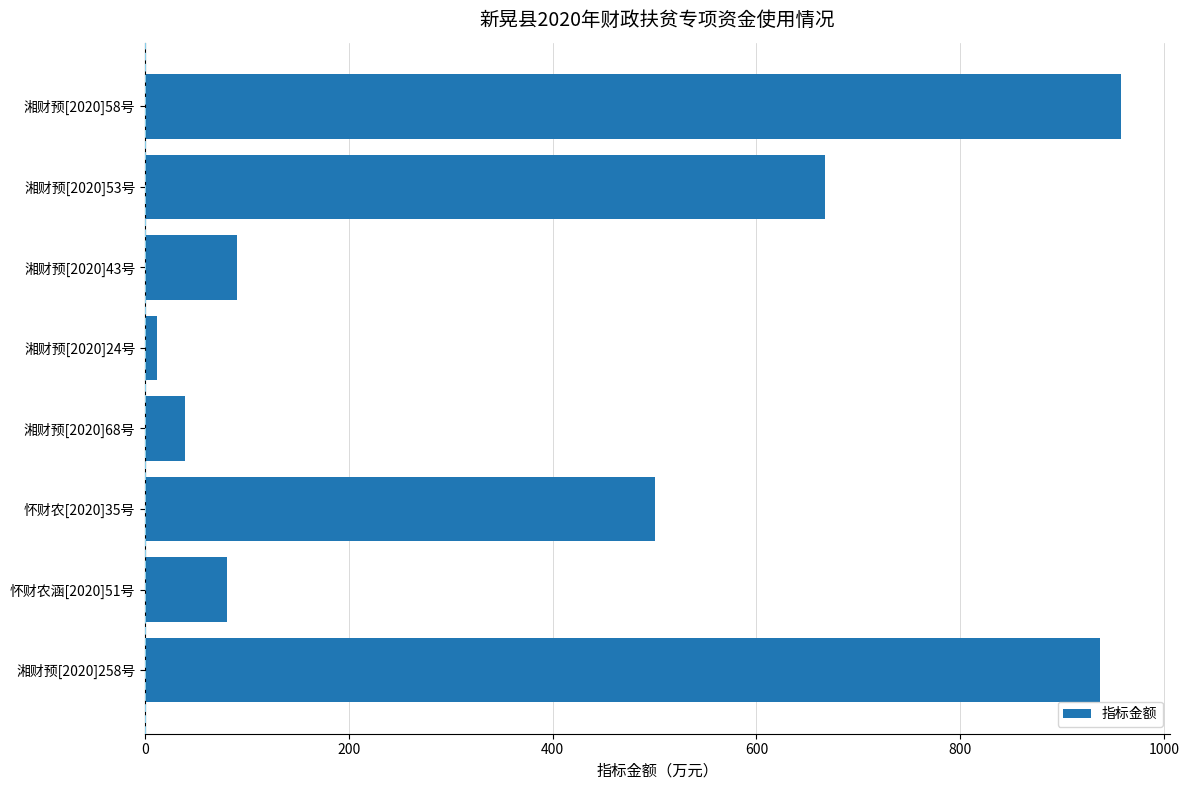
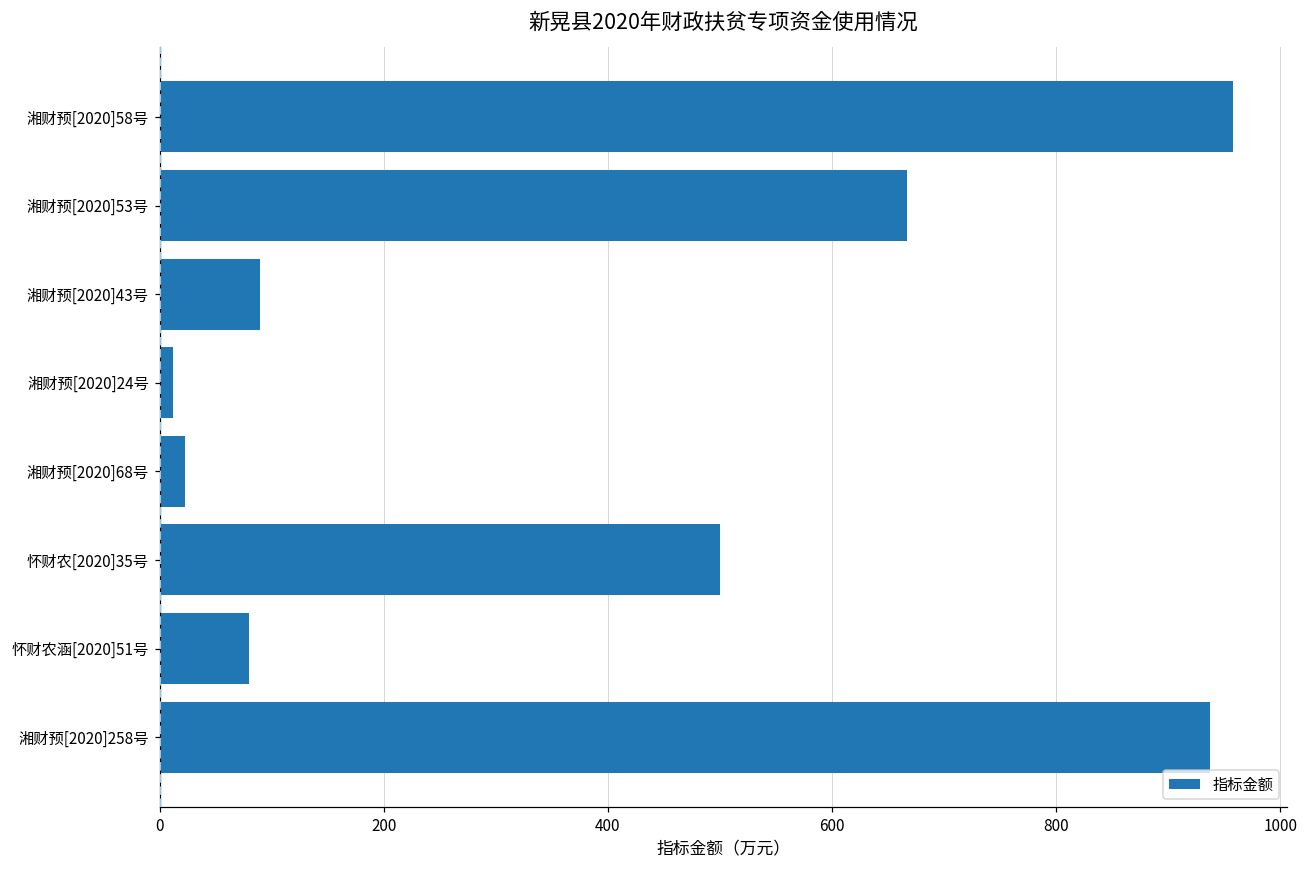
湘财预[2020]68号: 39 -> 23
